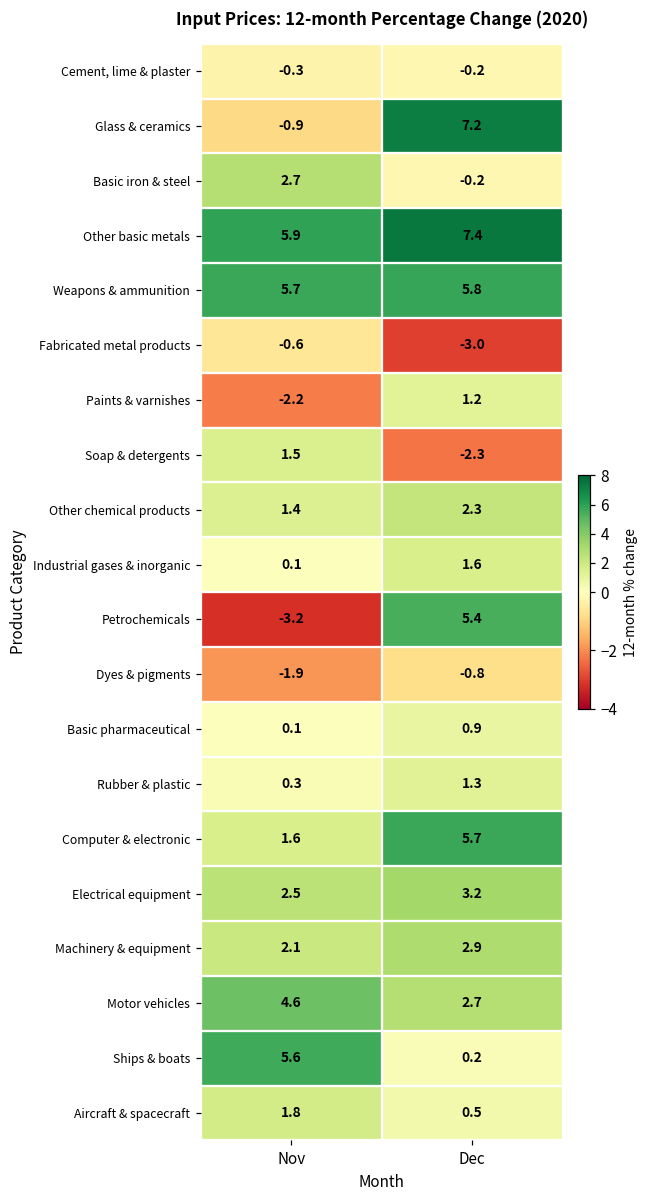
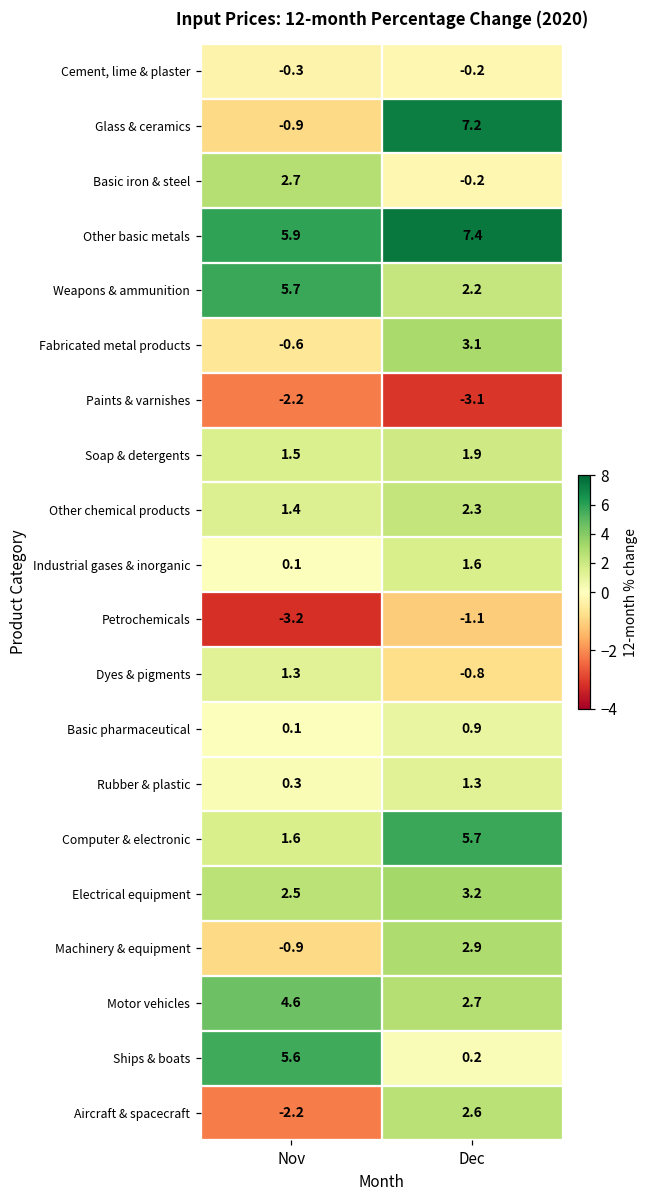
Weapons & ammunition, Dec: 5.8 -> 2.2
Fabricated metal products, Dec: -3.0 -> 3.1
Paints & varnishes, Dec: 1.2 -> -3.1
Soap & detergents, Dec: -2.3 -> 1.9
Petrochemicals, Dec: 5.4 -> -1.1
Dyes & pigments, Nov: -1.9 -> 1.3
Machinery & equipment, Nov: 2.1 -> -0.9
Aircraft & spacecraft, Nov: 1.8 -> -2.2
Aircraft & spacecraft, Dec: 0.5 -> 2.6
